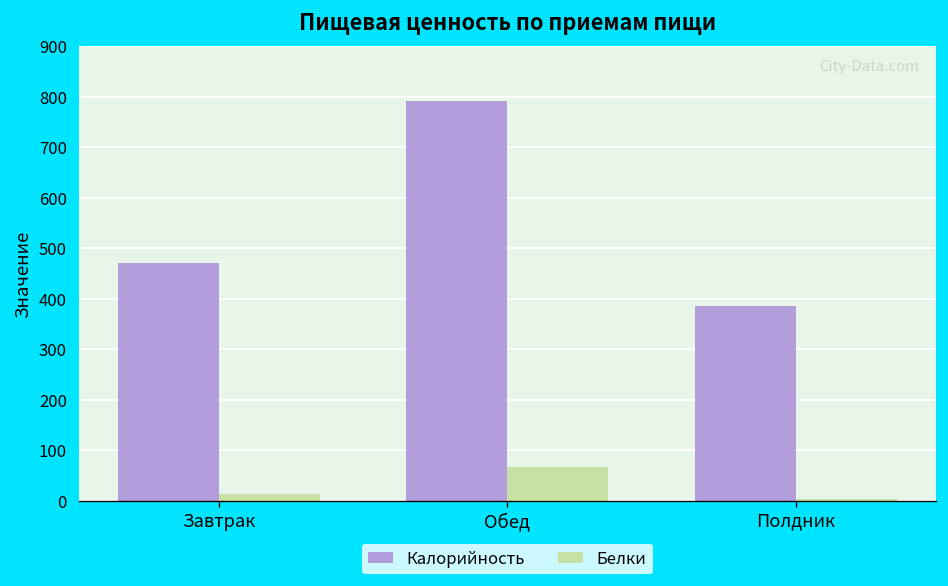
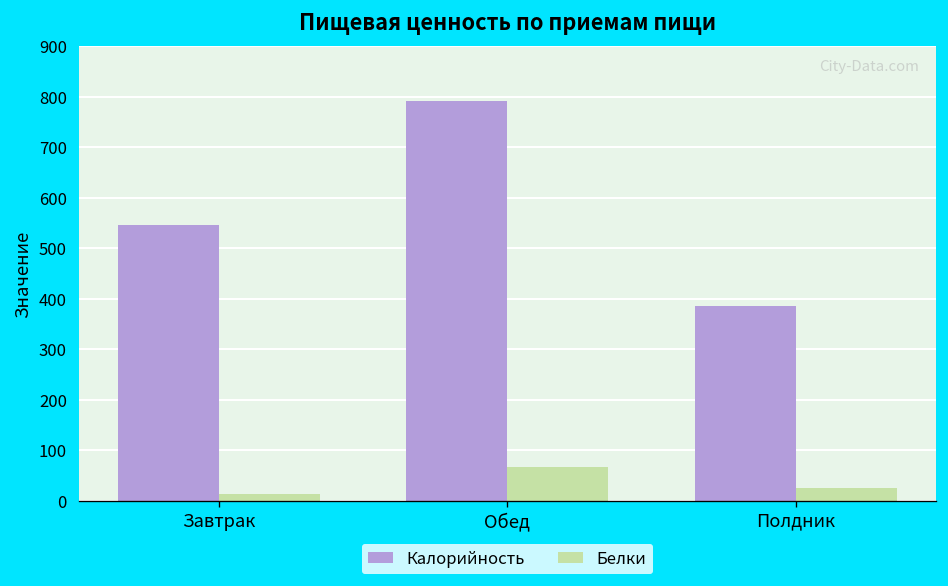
Калорийность, Завтрак: 470 -> 550
Белки, Полдник: 0 -> 30
